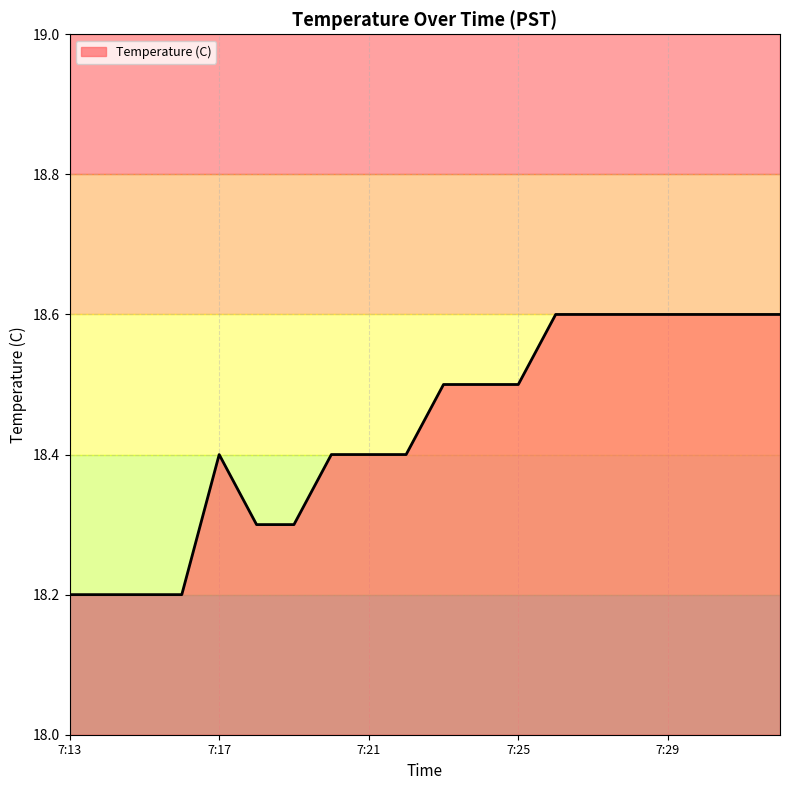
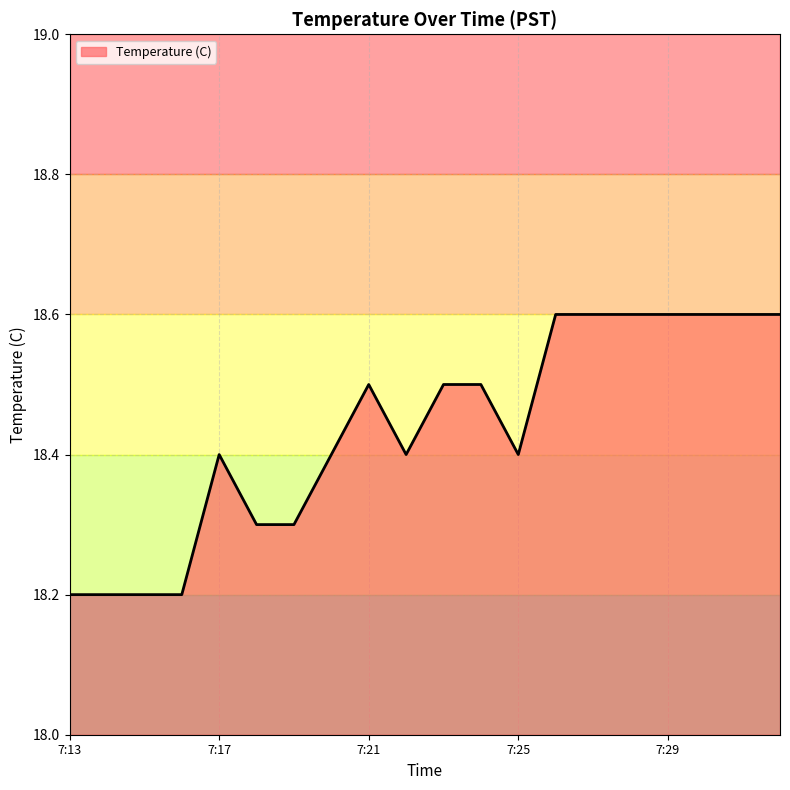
7:21: 18.4 -> 18.5
7:25: 18.5 -> 18.4
